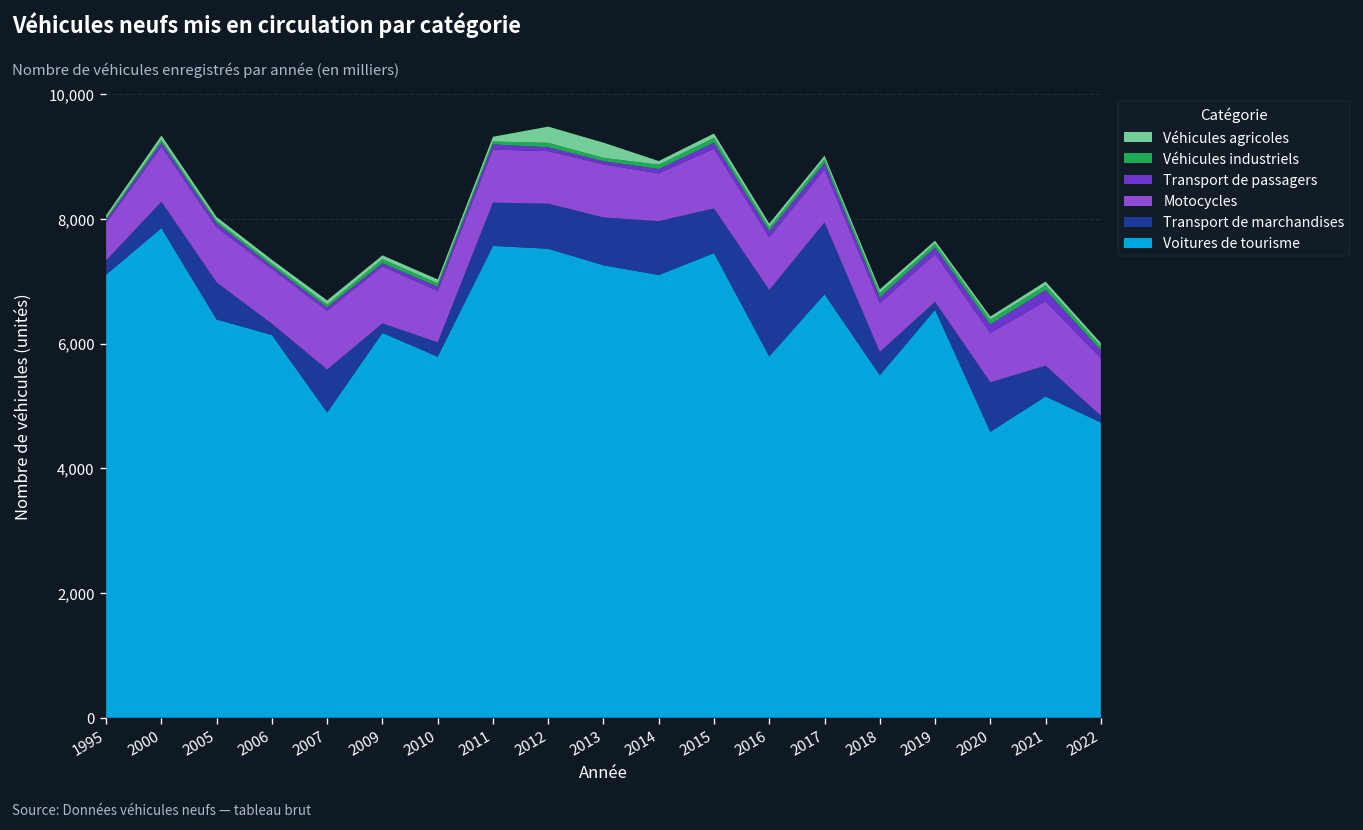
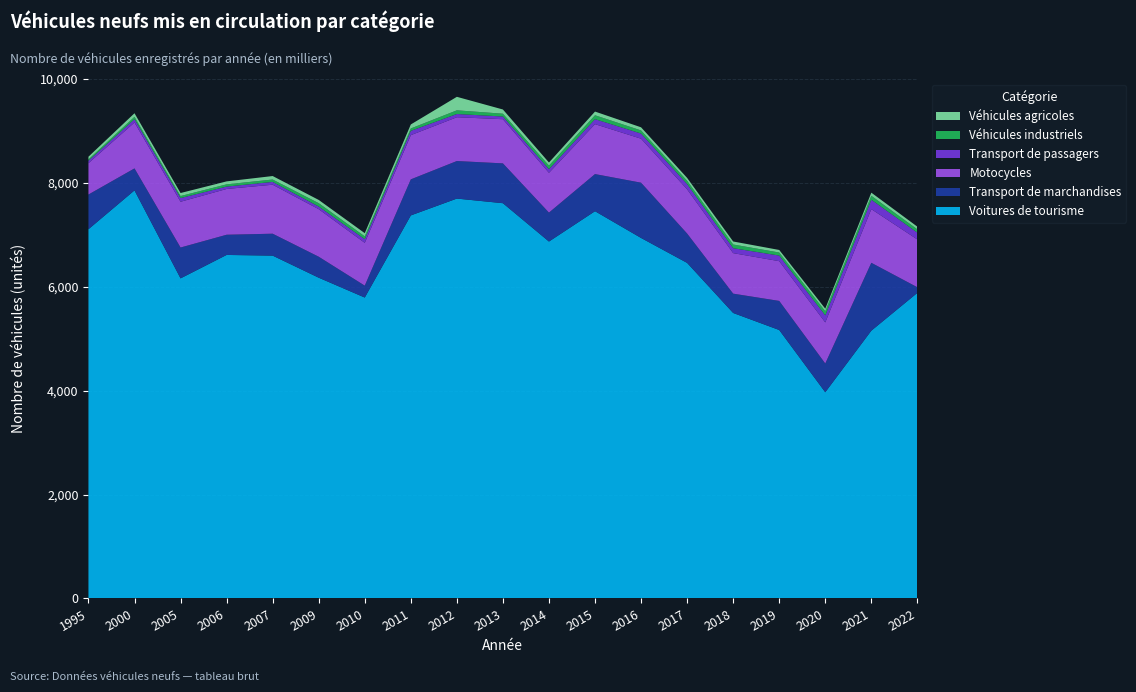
Transport de marchandises, 1995: 200 -> 700
Voitures de tourisme, 2005: 6,400 -> 6,200
Voitures de tourisme, 2006: 6,100 -> 6,600
Transport de marchandises, 2006: 200 -> 400
Voitures de tourisme, 2007: 4,900 -> 6,600
Transport de marchandises, 2007: 700 -> 400
Transport de marchandises, 2009: 200 -> 400
Voitures de tourisme, 2011: 7,600 -> 7,400
Voitures de tourisme, 2012: 7,500 -> 7,700
Voitures de tourisme, 2013: 7,300 -> 7,600
Véhicules agricoles, 2013: 200 -> 100
Voitures de tourisme, 2014: 7,100 -> 6,900
Transport de marchandises, 2014: 900 -> 600
Voitures de tourisme, 2016: 5,800 -> 6,900
Voitures de tourisme, 2017: 6,800 -> 6,500
Transport de marchandises, 2017: 1,200 -> 600
Voitures de tourisme, 2019: 6,500 -> 5,200
Transport de marchandises, 2019: 100 -> 600
Voitures de tourisme, 2020: 4,600 -> 4,000
Transport de marchandises, 2020: 800 -> 600
Transport de marchandises, 2021: 500 -> 1,300
Voitures de tourisme, 2022: 4,700 -> 5,900
